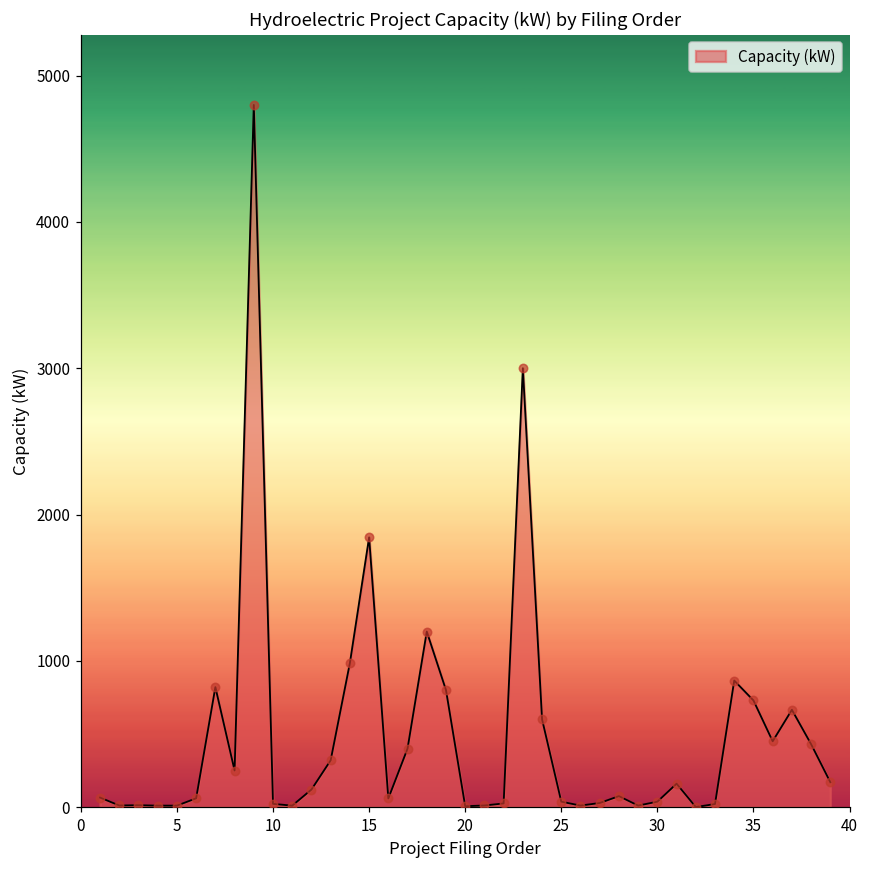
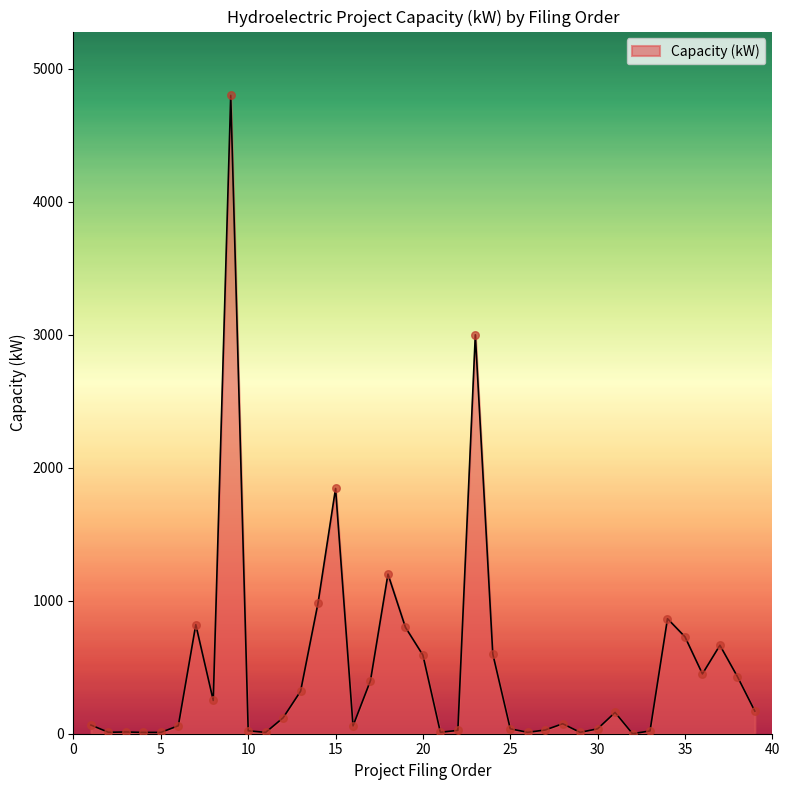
20: 10 -> 590
